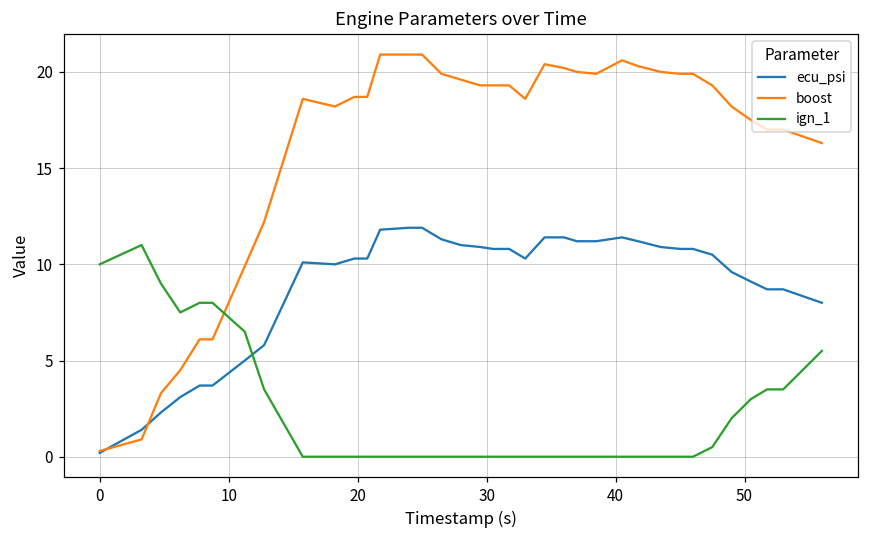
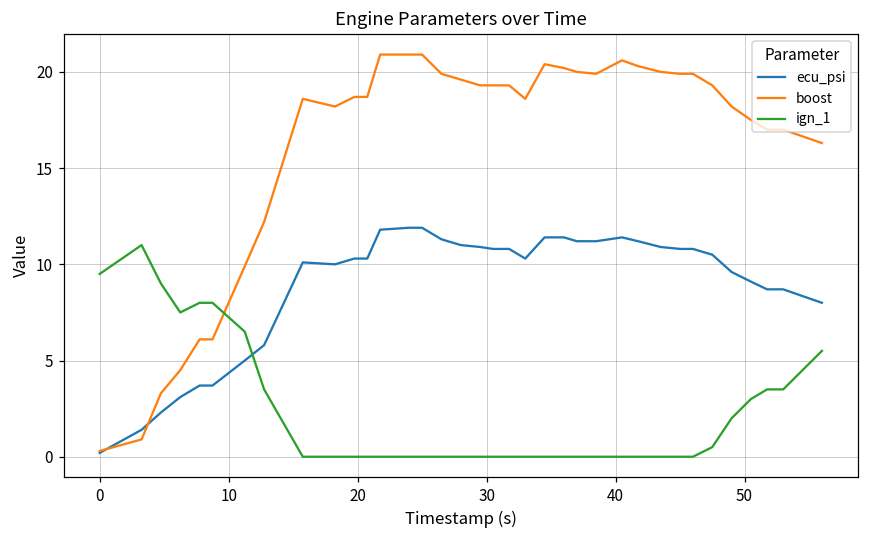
ign_1, 0: 10.0 -> 9.5
